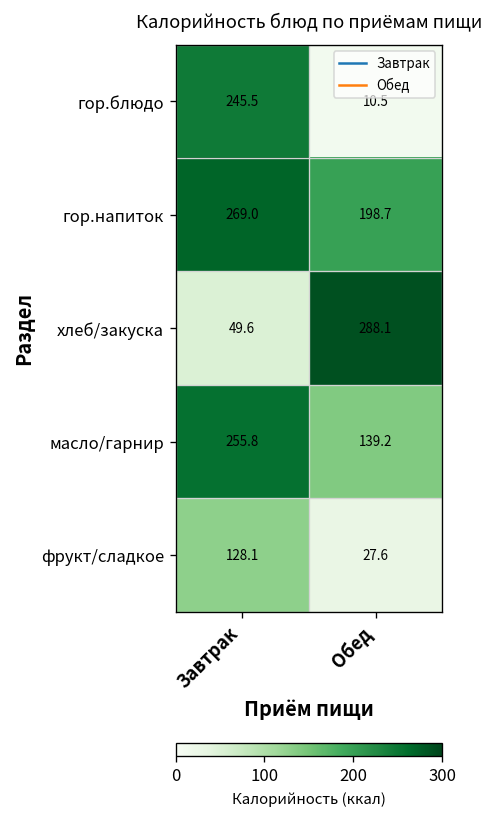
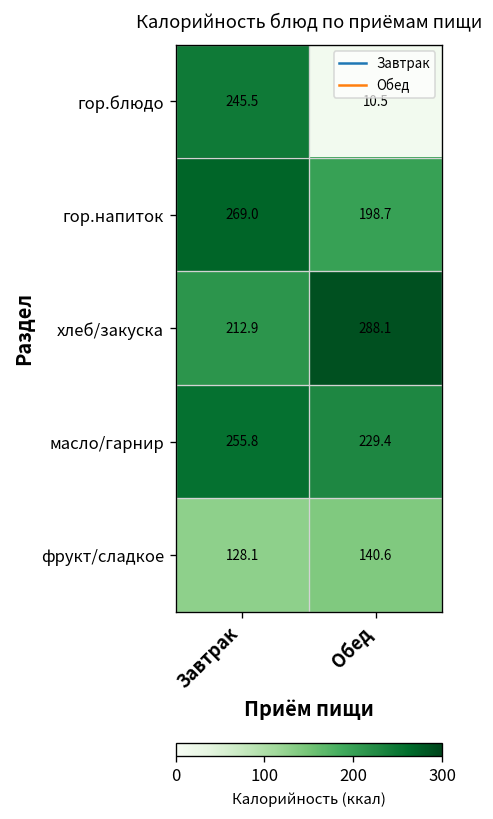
хлеб/закуска, Завтрак: 49.6 -> 212.9
масло/гарнир, Обед: 139.2 -> 229.4
фрукт/сладкое, Обед: 27.6 -> 140.6
